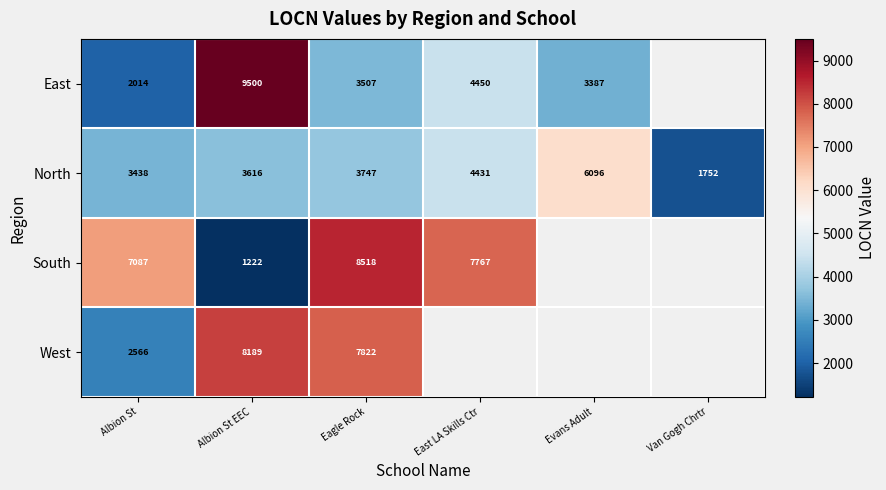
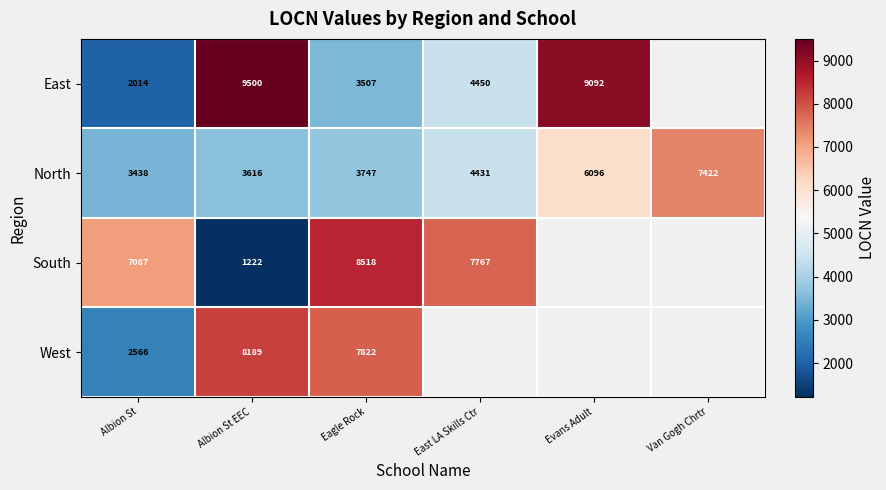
East, Evans Adult: 3387 -> 9092
North, Van Gogh Chrtr: 1752 -> 7422
